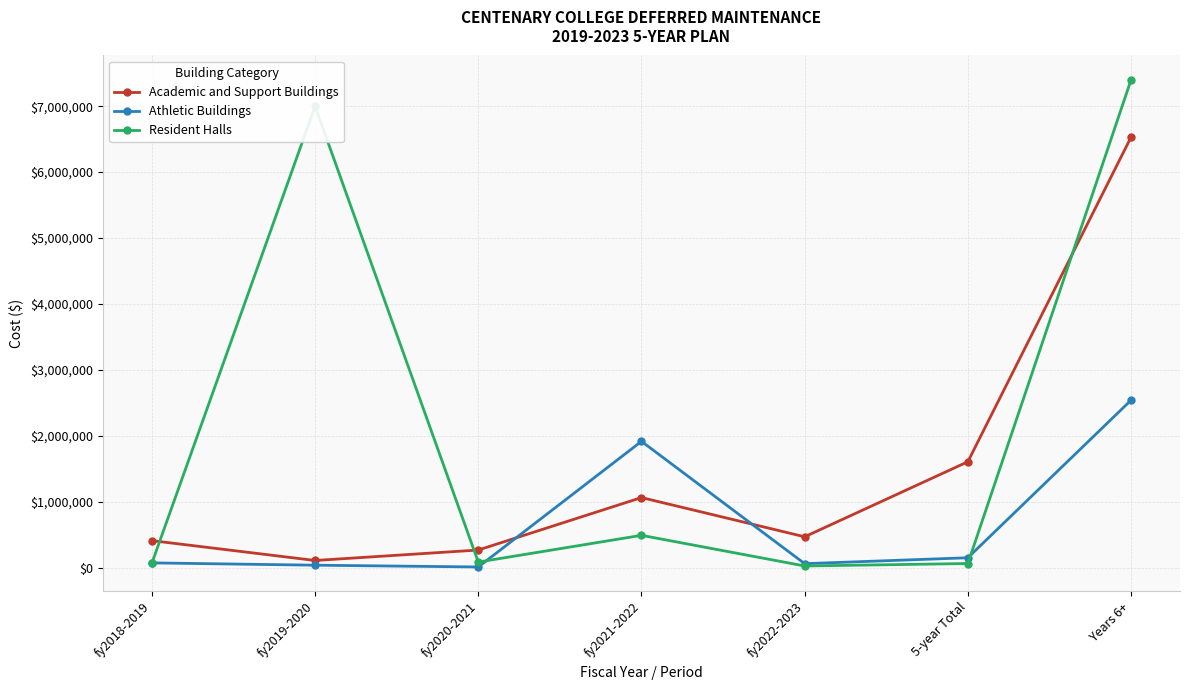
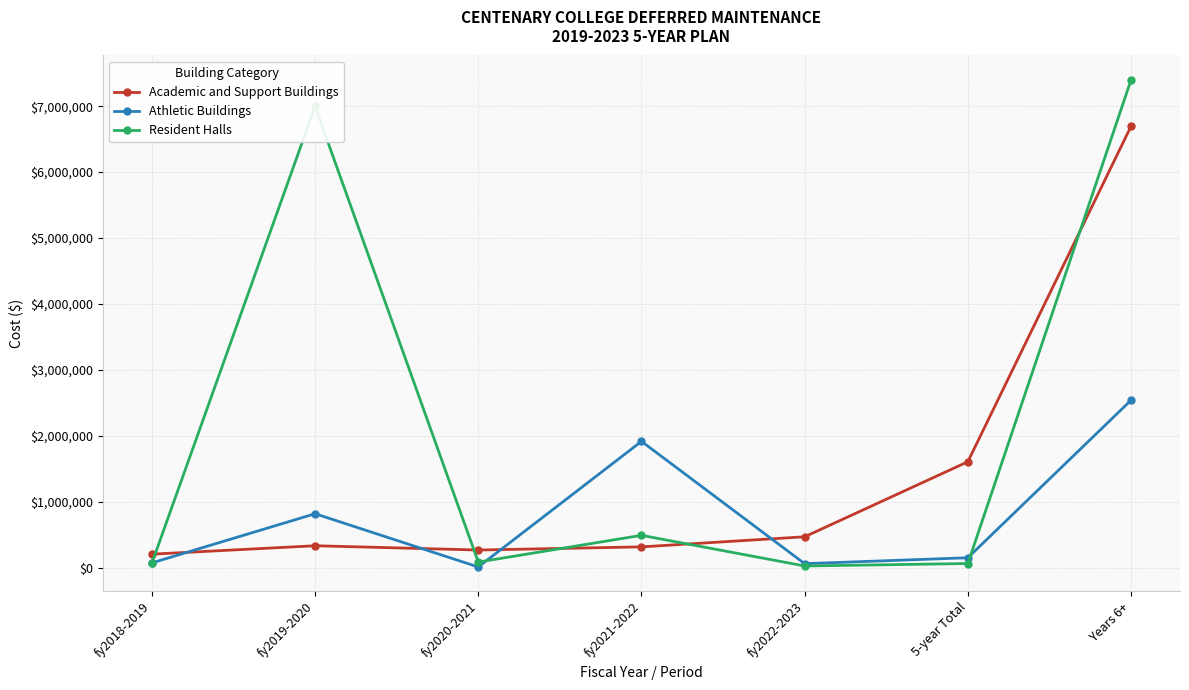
Academic and Support Buildings, fy2018-2019: $400,000 -> $200,000
Academic and Support Buildings, fy2019-2020: $100,000 -> $300,000
Athletic Buildings, fy2019-2020: $0 -> $800,000
Academic and Support Buildings, fy2021-2022: $1,100,000 -> $300,000
Academic and Support Buildings, Years 6+: $6,500,000 -> $6,700,000
